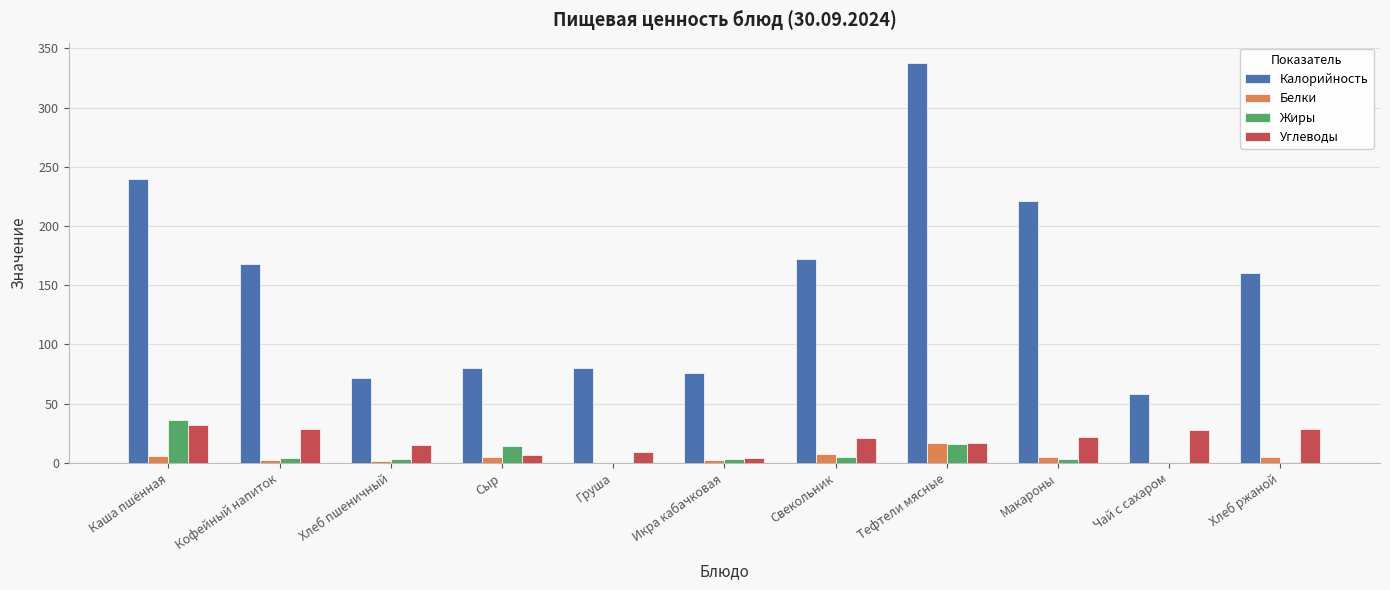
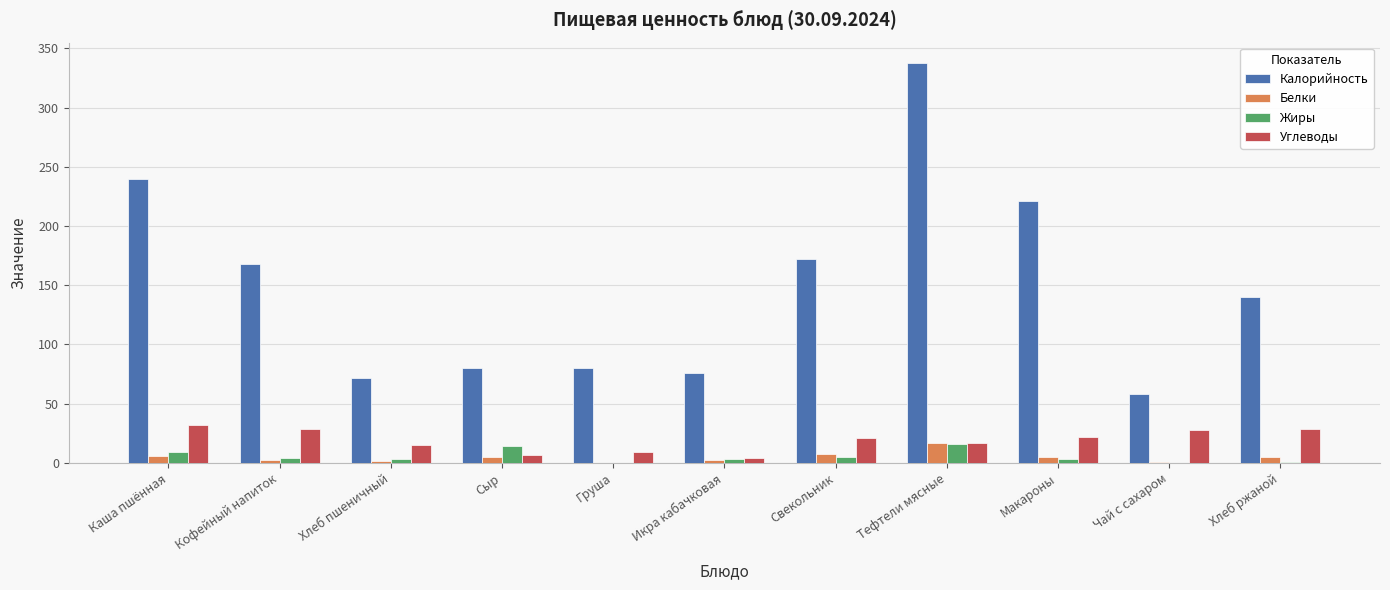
Жиры, Каша пшённая: 36 -> 9
Калорийность, Хлеб ржаной: 160 -> 140
